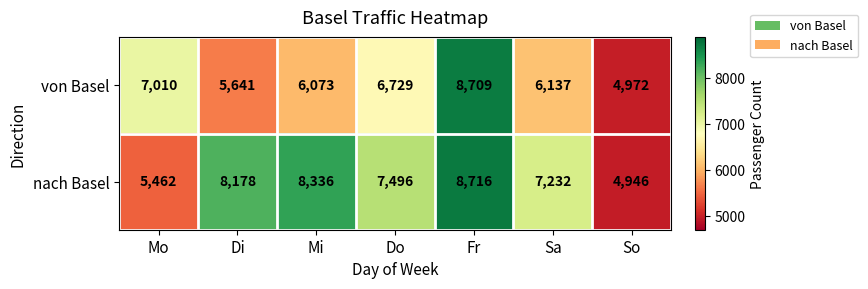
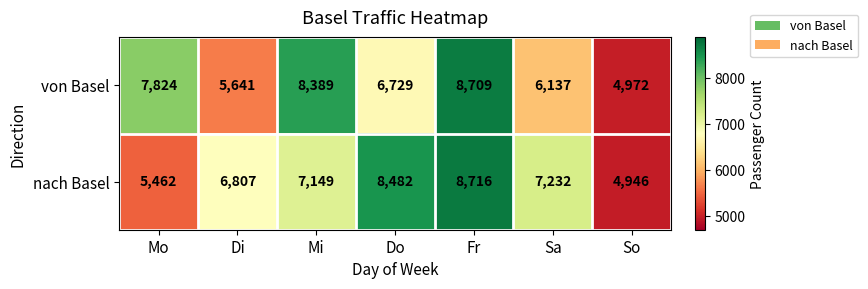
von Basel, Mo: 7,010 -> 7,824
von Basel, Mi: 6,073 -> 8,389
nach Basel, Di: 8,178 -> 6,807
nach Basel, Mi: 8,336 -> 7,149
nach Basel, Do: 7,496 -> 8,482
